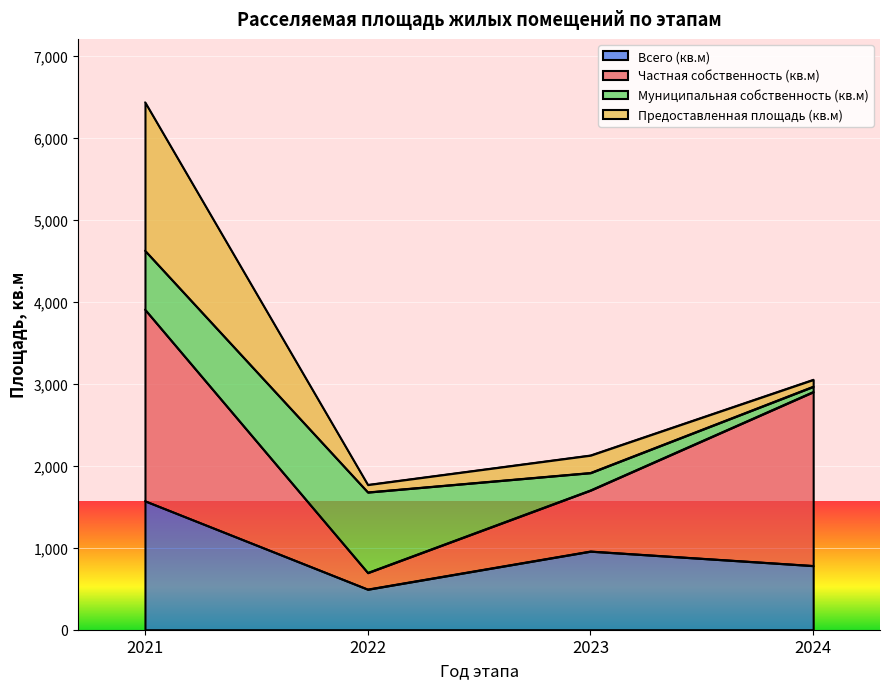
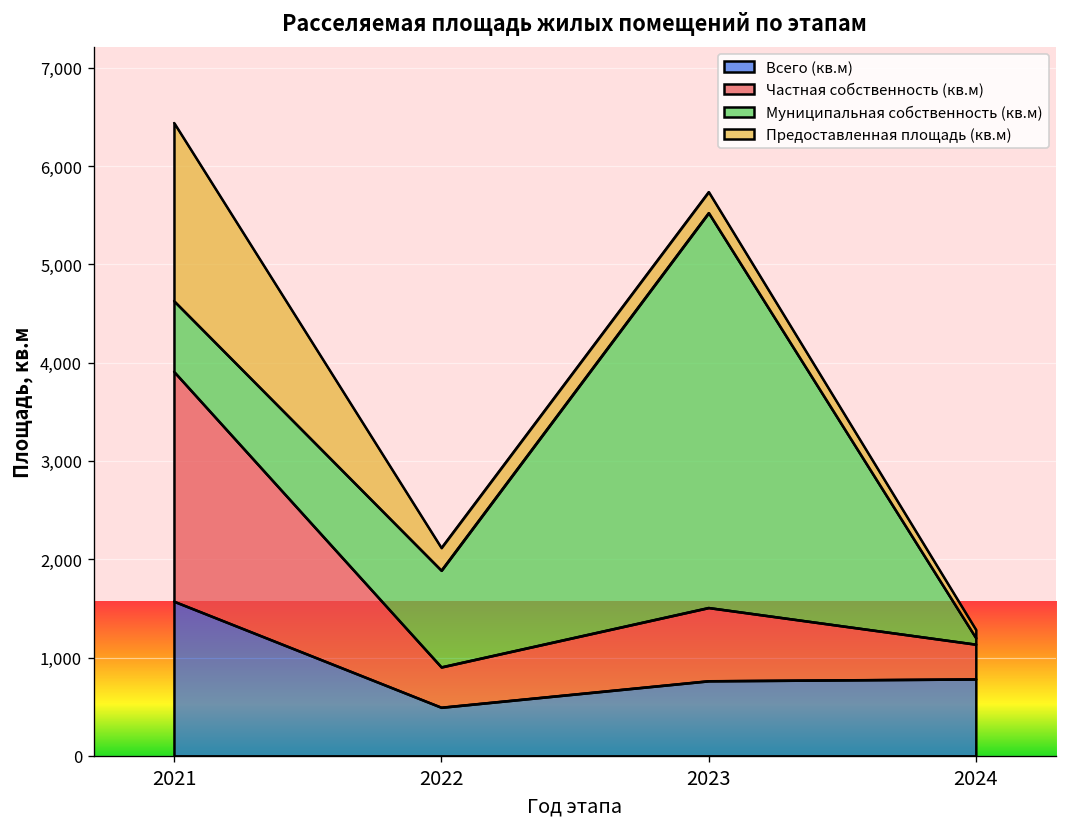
Частная собственность (кв.м), 2022: 200 -> 400
Предоставленная площадь (кв.м), 2022: 100 -> 200
Всего (кв.м), 2023: 1,000 -> 800
Муниципальная собственность (кв.м), 2023: 200 -> 4,000
Частная собственность (кв.м), 2024: 2,100 -> 400
